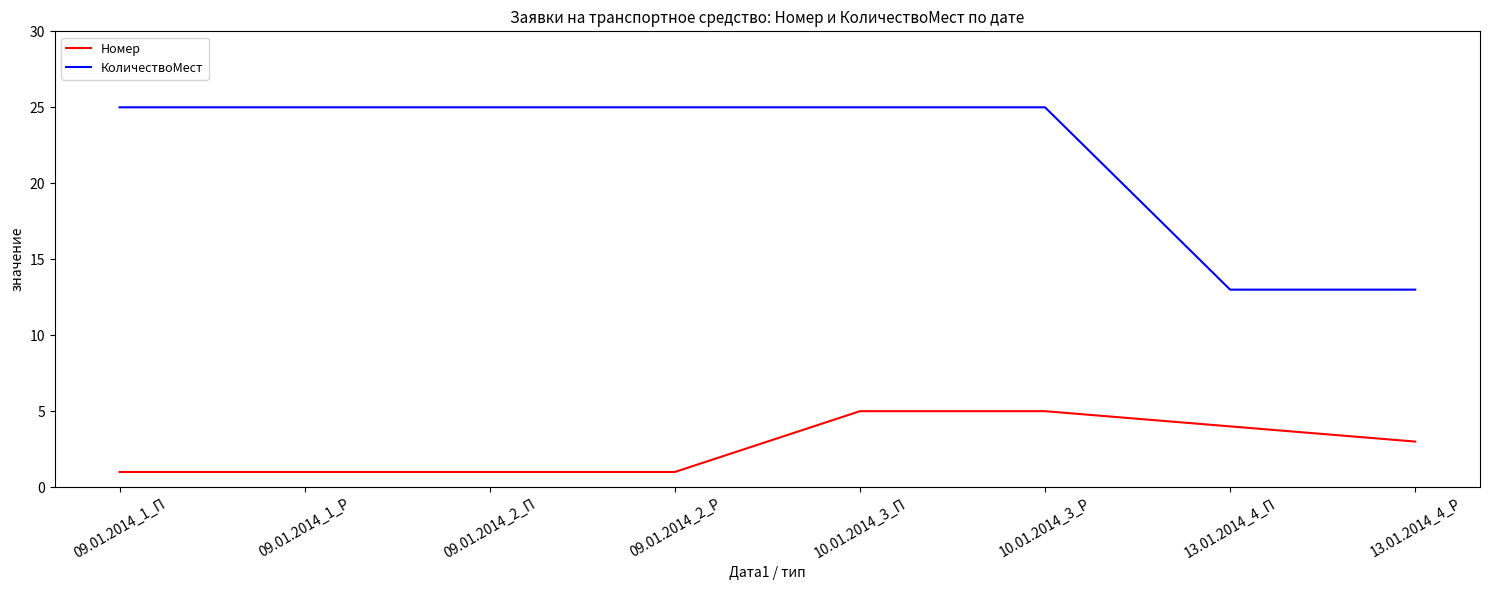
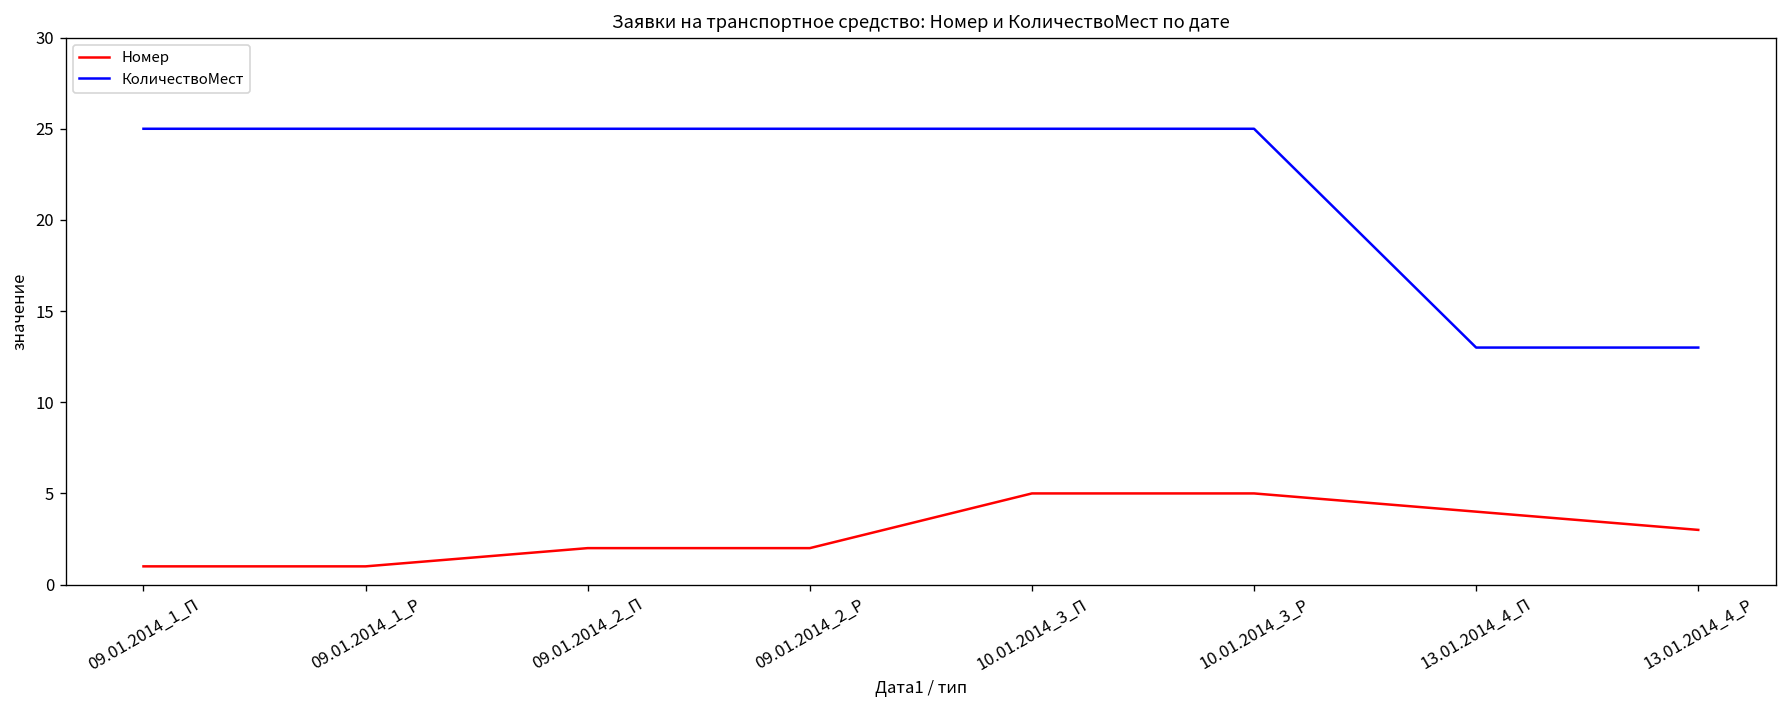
Номер, 09.01.2014_2_П: 1 -> 2
Номер, 09.01.2014_2_Р: 1 -> 2
